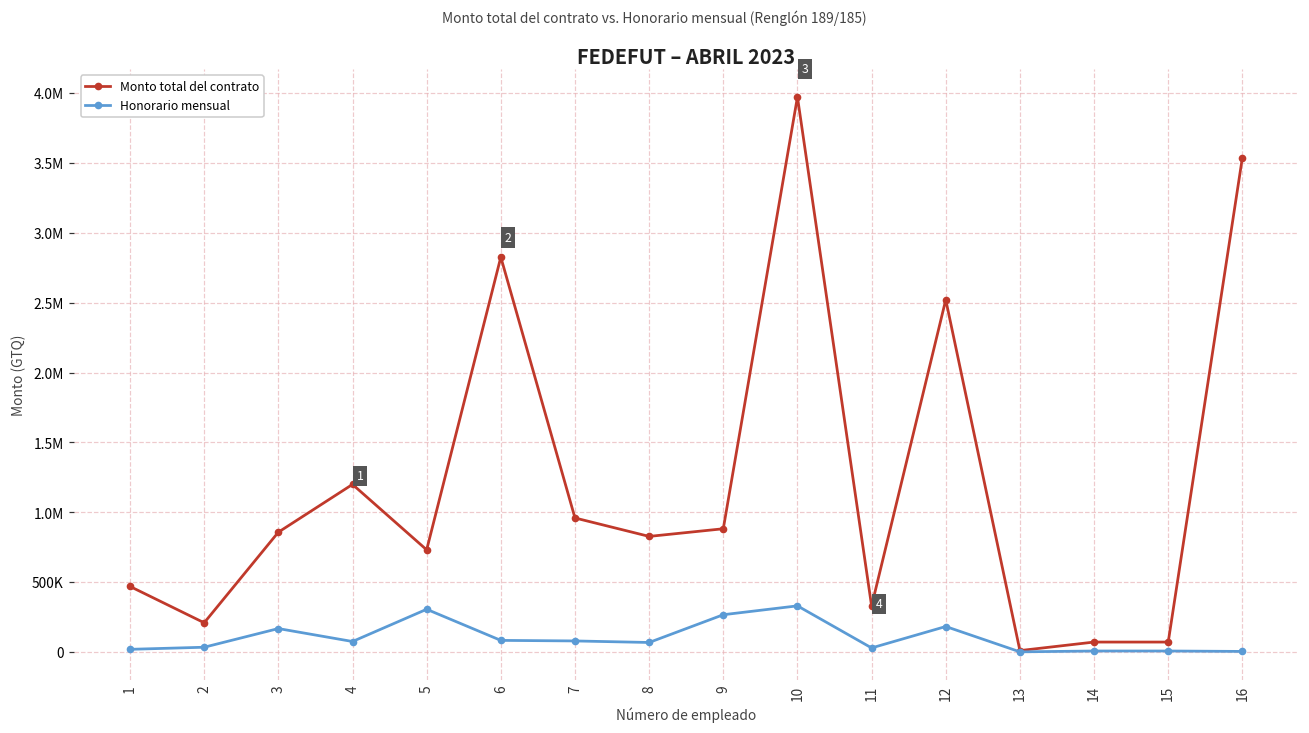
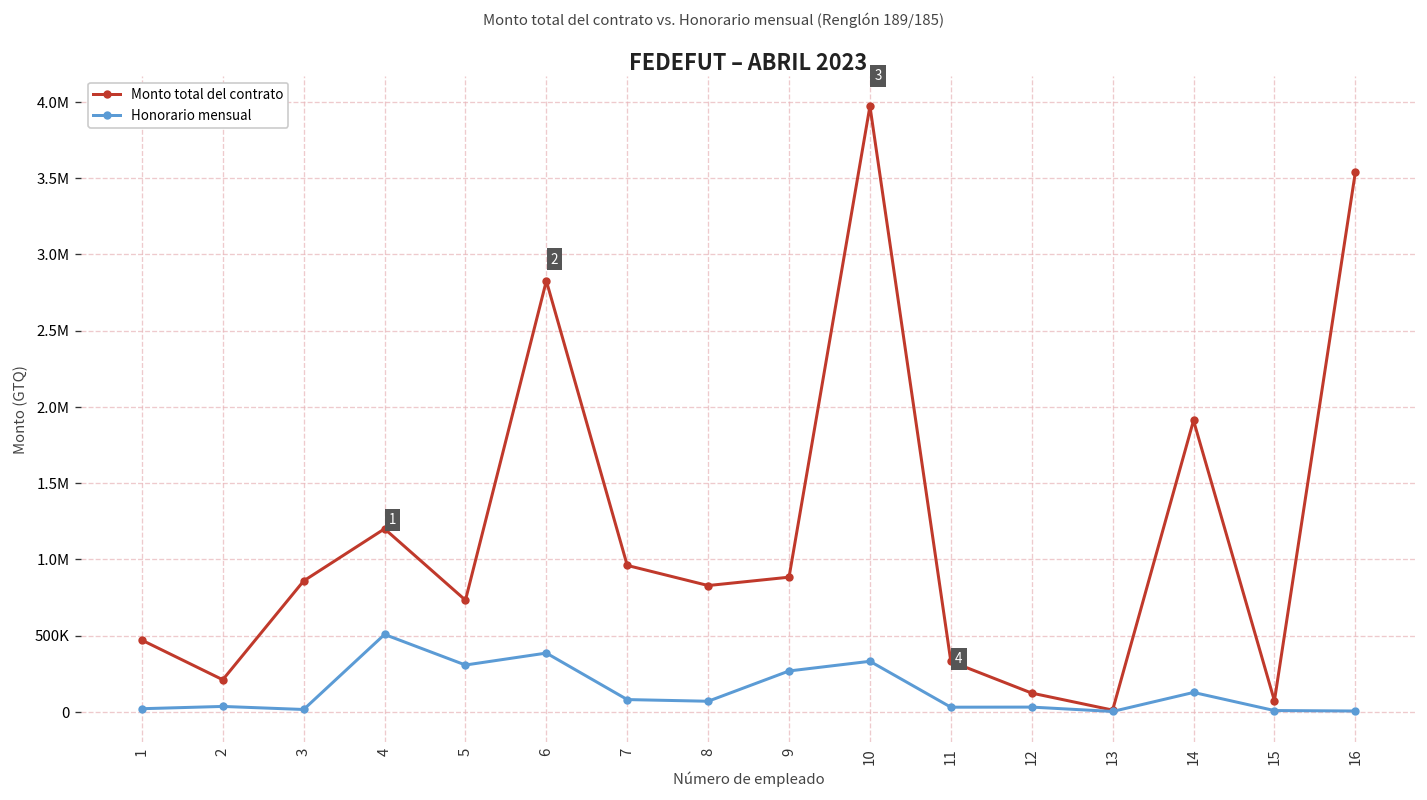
Honorario mensual, 3: 170000 -> 20000
Honorario mensual, 4: 80000 -> 510000
Honorario mensual, 6: 80000 -> 390000
Monto total del contrato, 12: 2520000 -> 120000
Honorario mensual, 12: 180000 -> 30000
Monto total del contrato, 14: 70000 -> 1910000
Honorario mensual, 14: 10000 -> 130000
